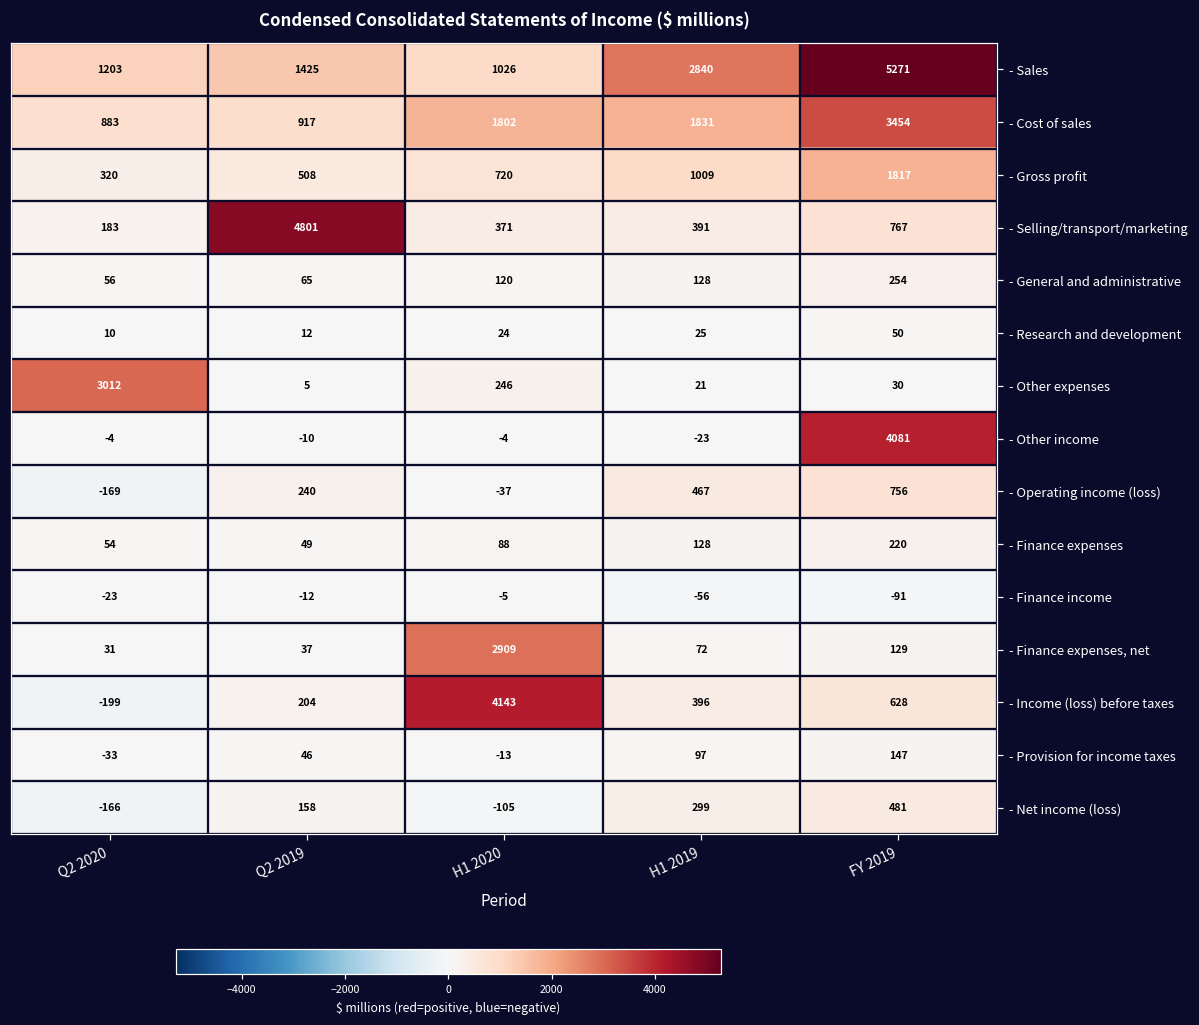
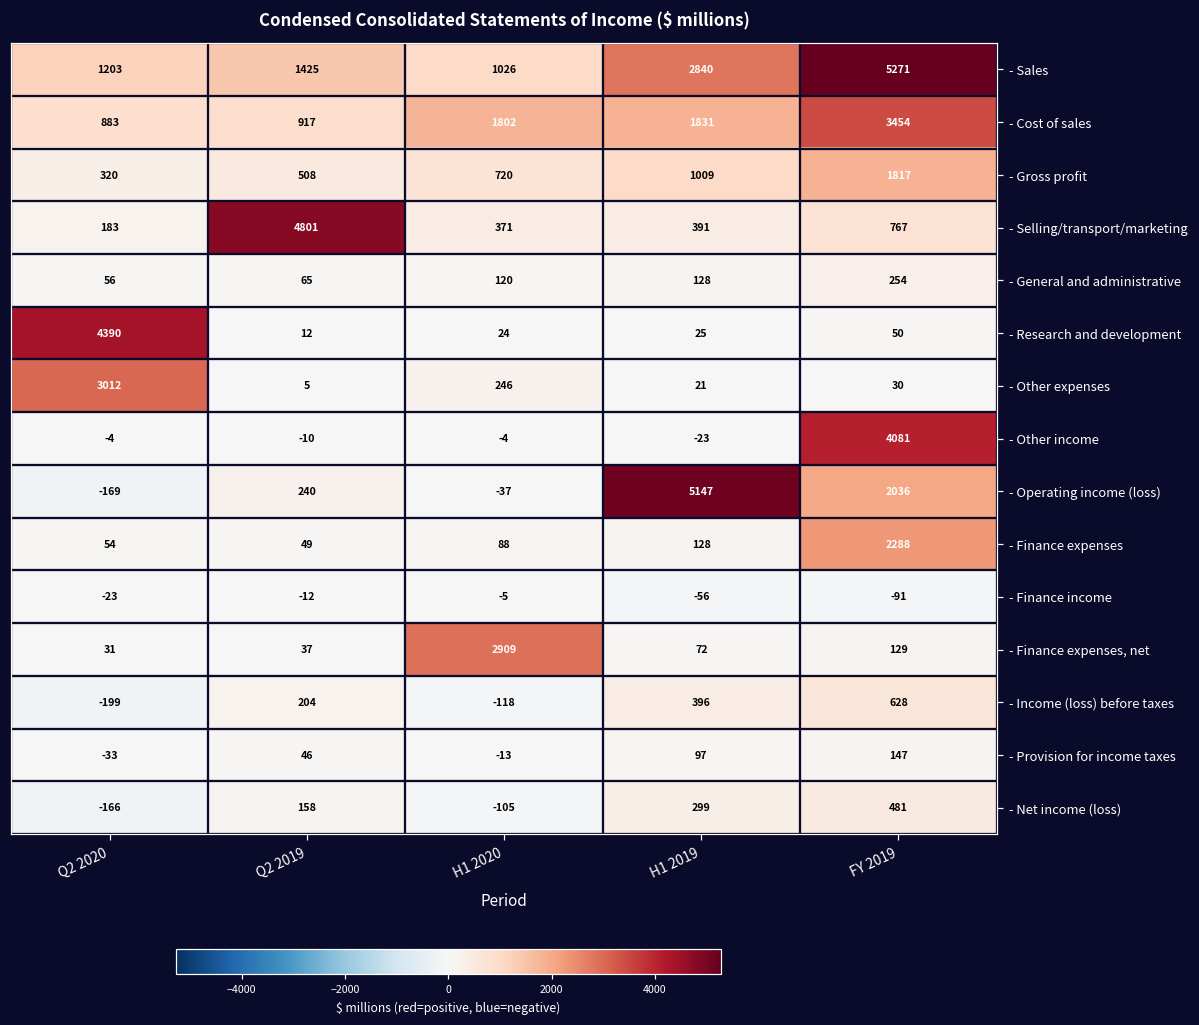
- Research and development, Q2 2020: 10 -> 4390
- Operating income (loss), H1 2019: 467 -> 5147
- Operating income (loss), FY 2019: 756 -> 2036
- Finance expenses, FY 2019: 220 -> 2288
- Income (loss) before taxes, H1 2020: 4143 -> -118
